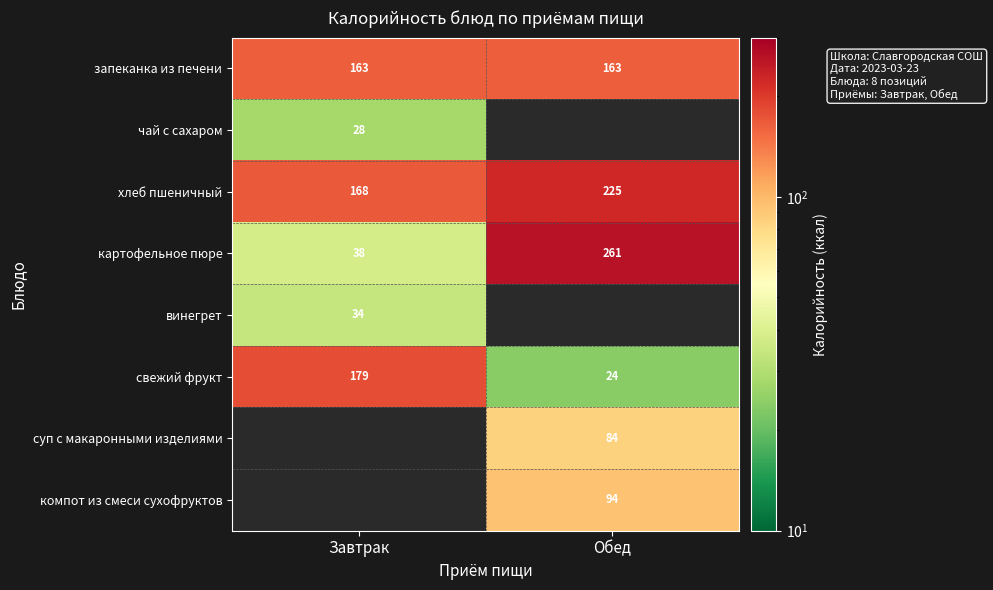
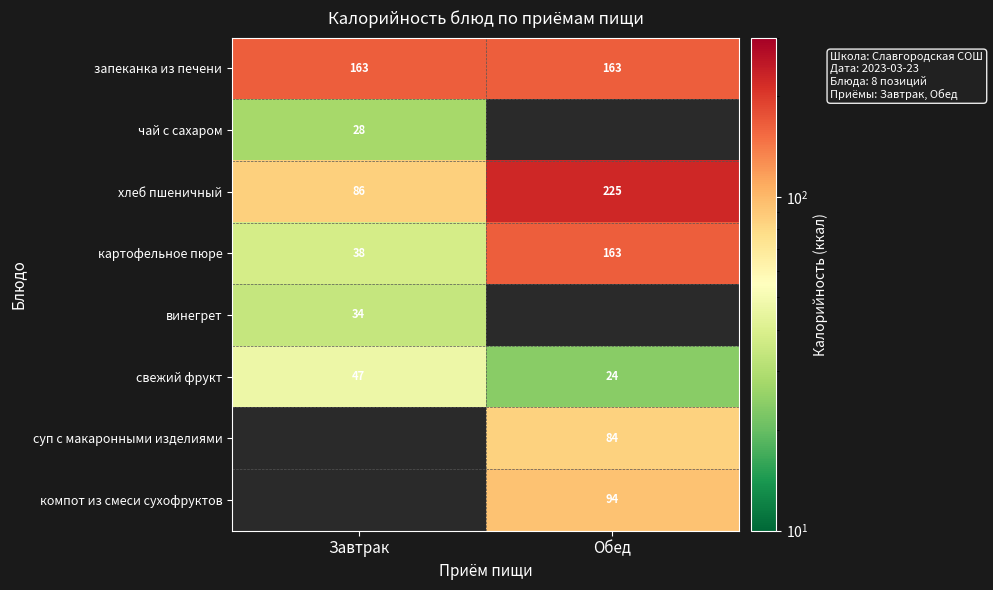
хлеб пшеничный, Завтрак: 168 -> 86
картофельное пюре, Обед: 261 -> 163
свежий фрукт, Завтрак: 179 -> 47
